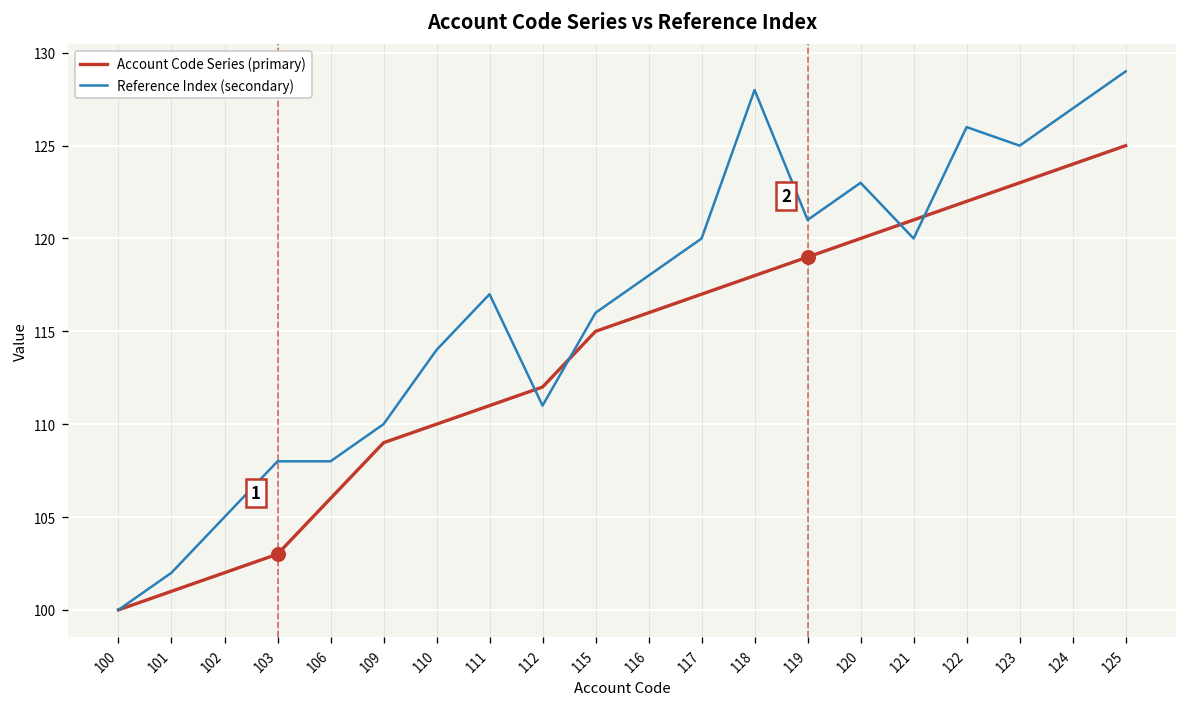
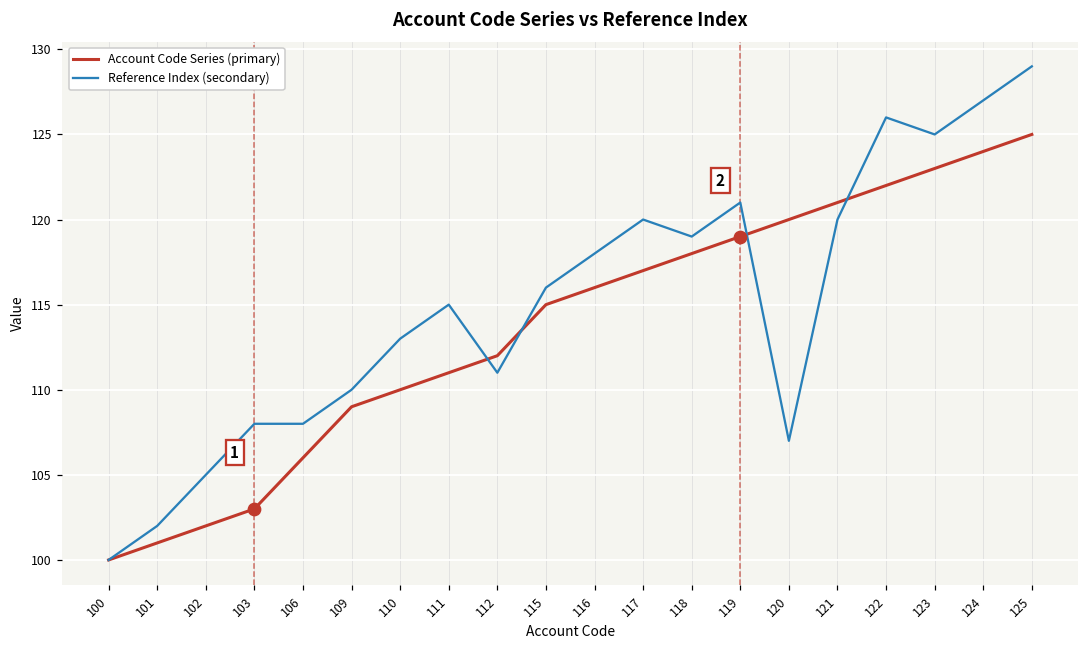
Reference Index (secondary), 110: 114 -> 113
Reference Index (secondary), 111: 117 -> 115
Reference Index (secondary), 118: 128 -> 119
Reference Index (secondary), 120: 123 -> 107
